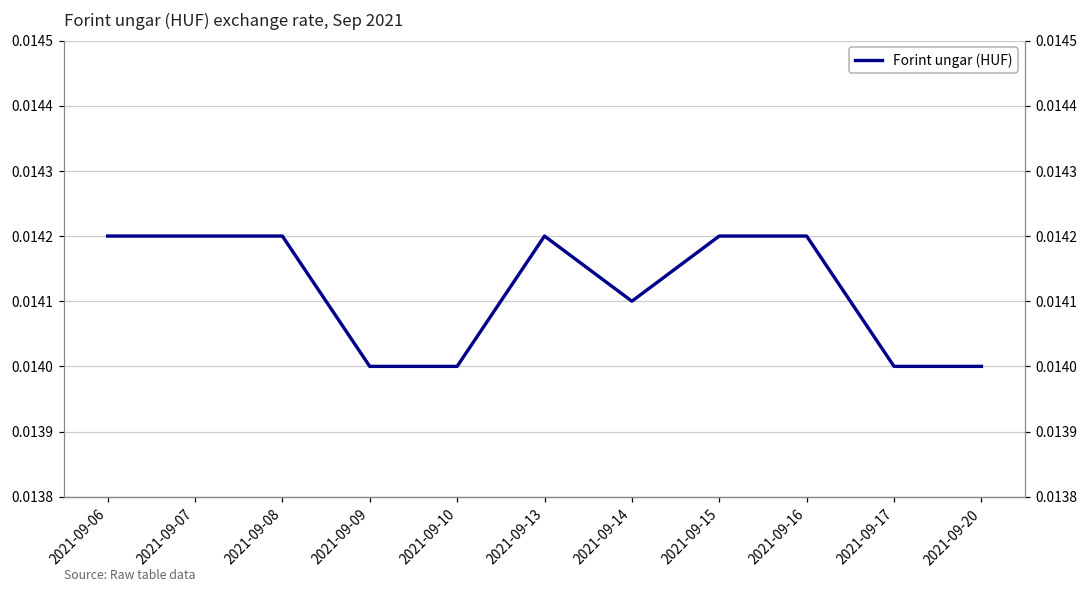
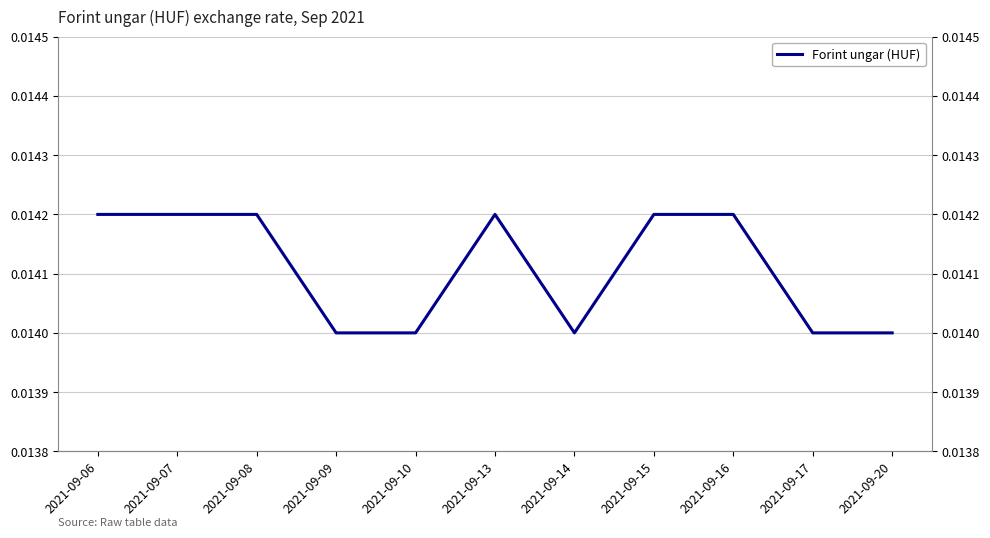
2021-09-14: 0.0141 -> 0.0140
